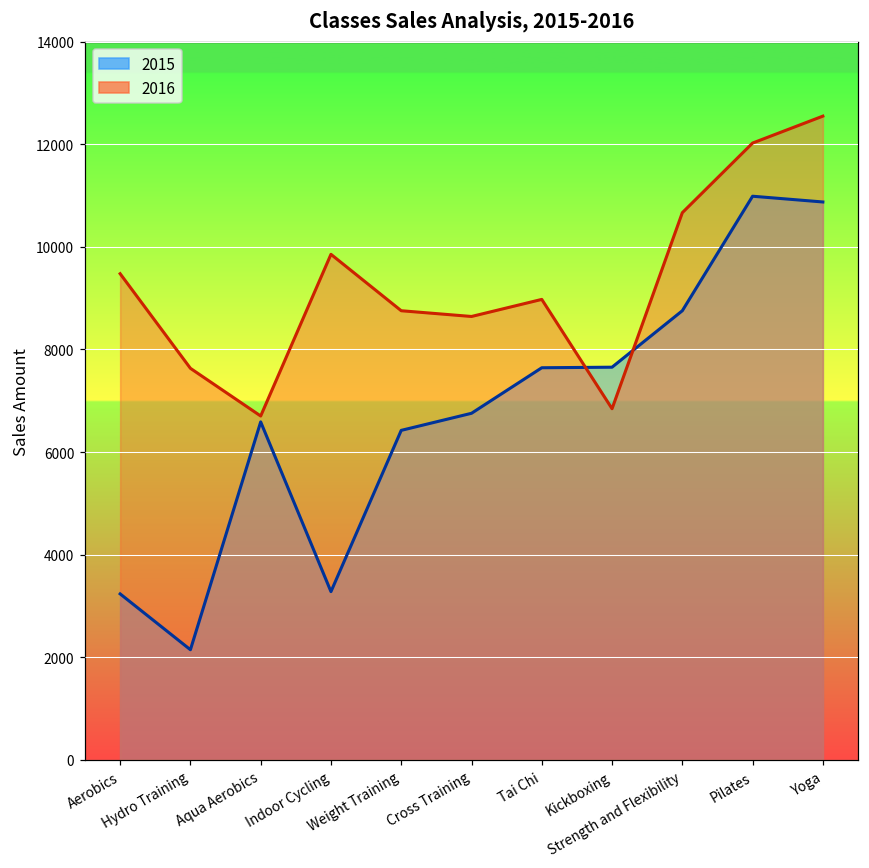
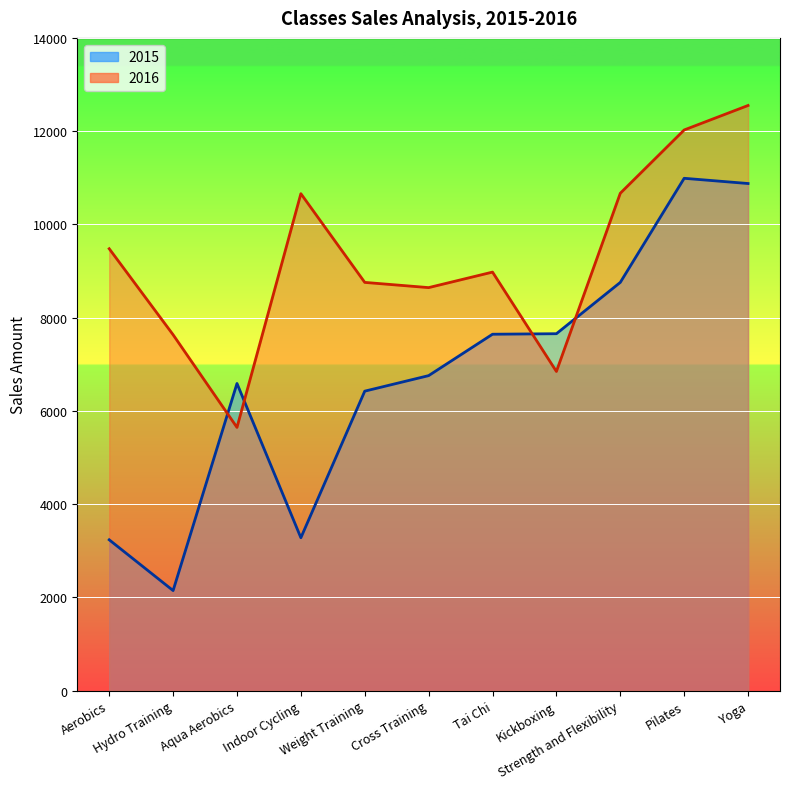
2016, Aqua Aerobics: 6700 -> 5600
2016, Indoor Cycling: 9900 -> 10700
